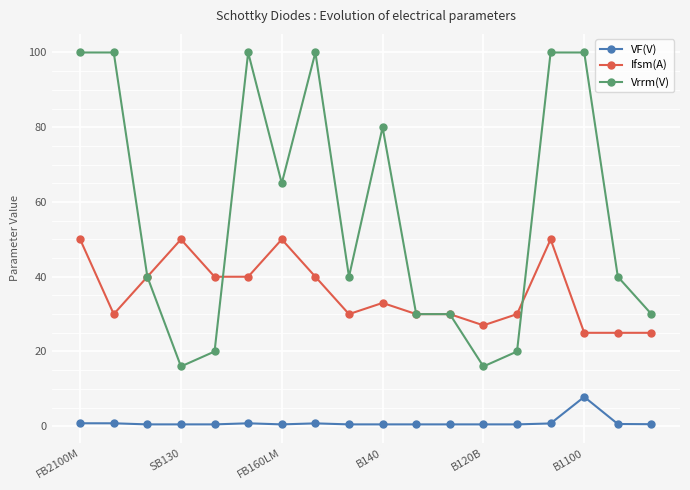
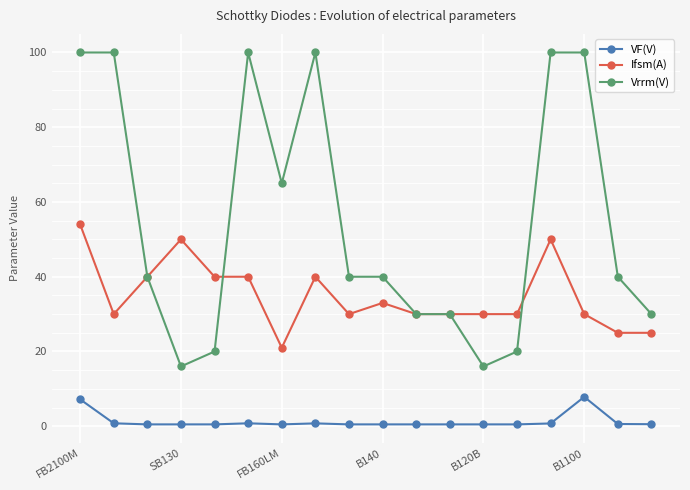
VF(V), FB2100M: 1 -> 7
Ifsm(A), FB2100M: 50 -> 54
Ifsm(A), FB160LM: 50 -> 21
Vrrm(V), B140: 80 -> 40
Ifsm(A), B120B: 27 -> 30
Ifsm(A), B1100: 25 -> 30
